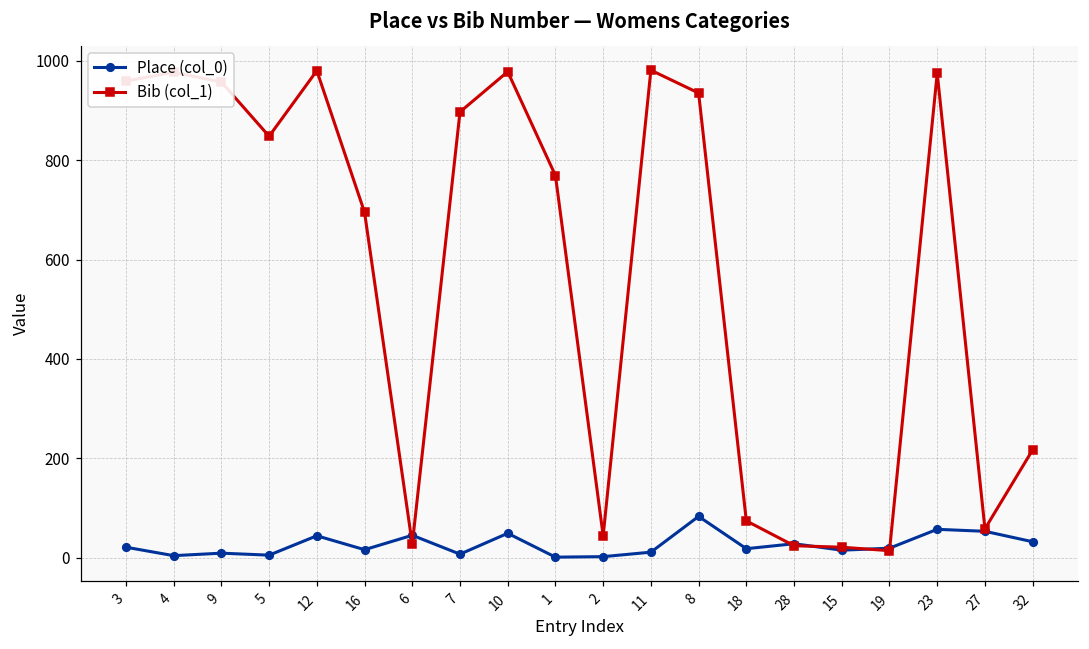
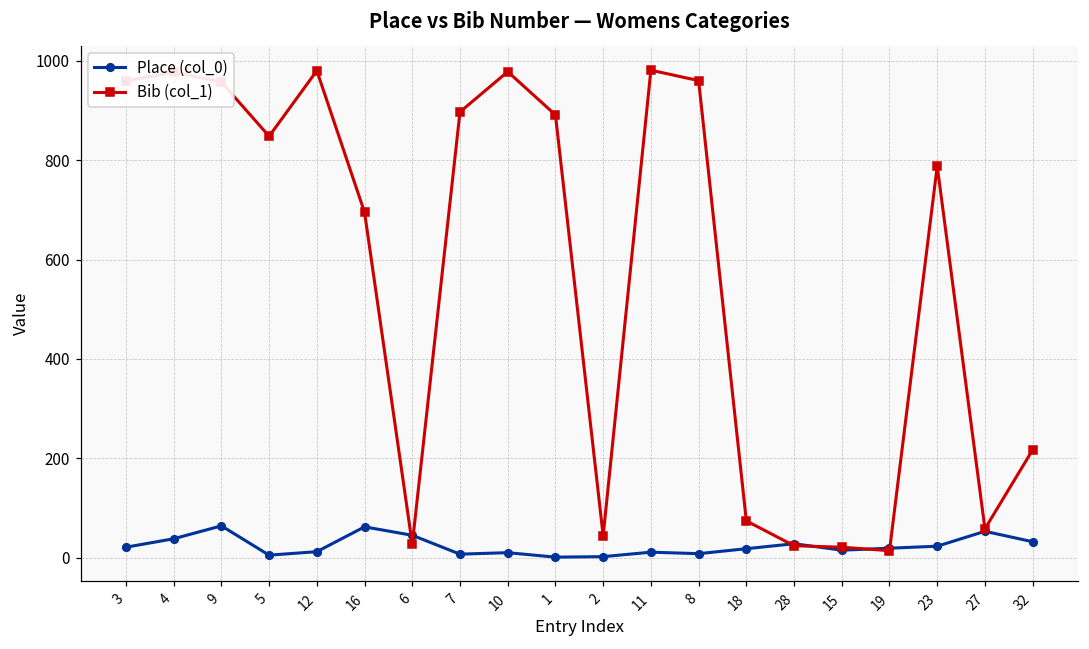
Place (col_0), 4: 0 -> 40
Place (col_0), 9: 10 -> 60
Place (col_0), 12: 40 -> 10
Place (col_0), 16: 20 -> 60
Place (col_0), 10: 50 -> 10
Bib (col_1), 1: 770 -> 890
Place (col_0), 8: 80 -> 10
Bib (col_1), 8: 940 -> 960
Place (col_0), 23: 60 -> 20
Bib (col_1), 23: 980 -> 790
